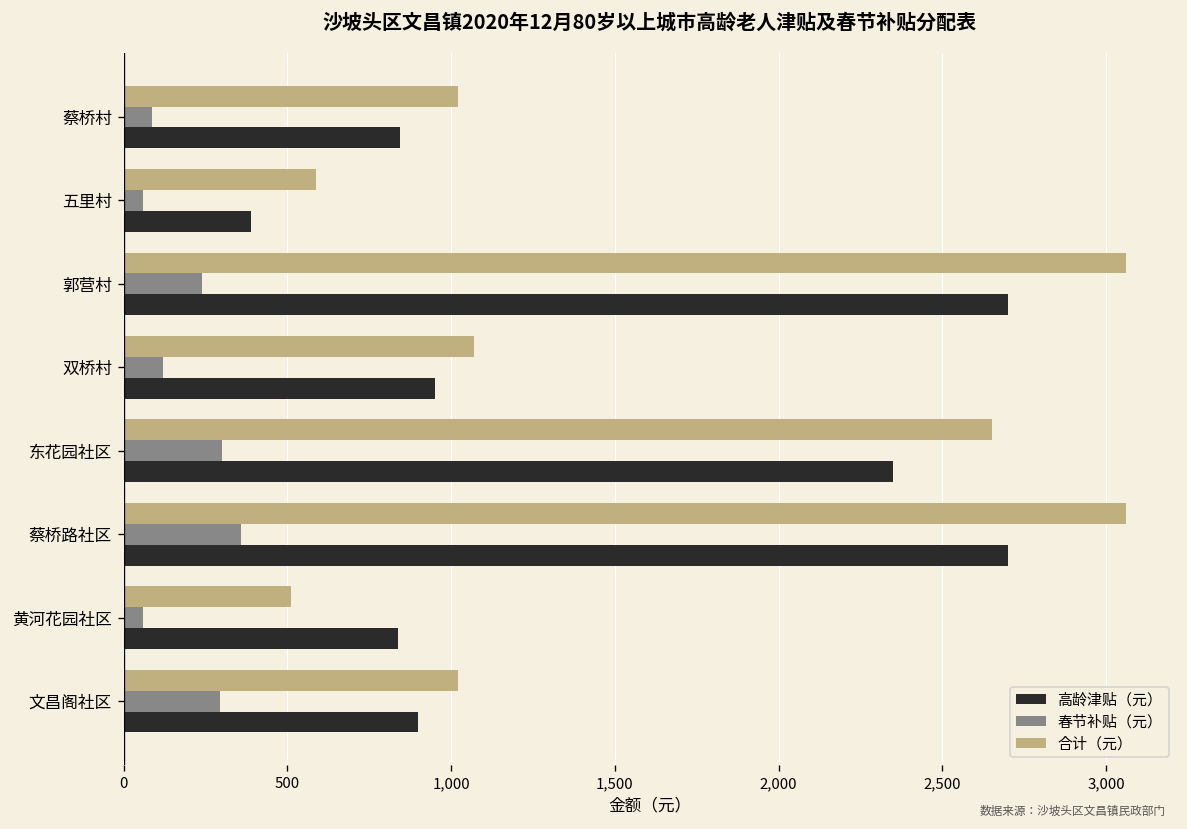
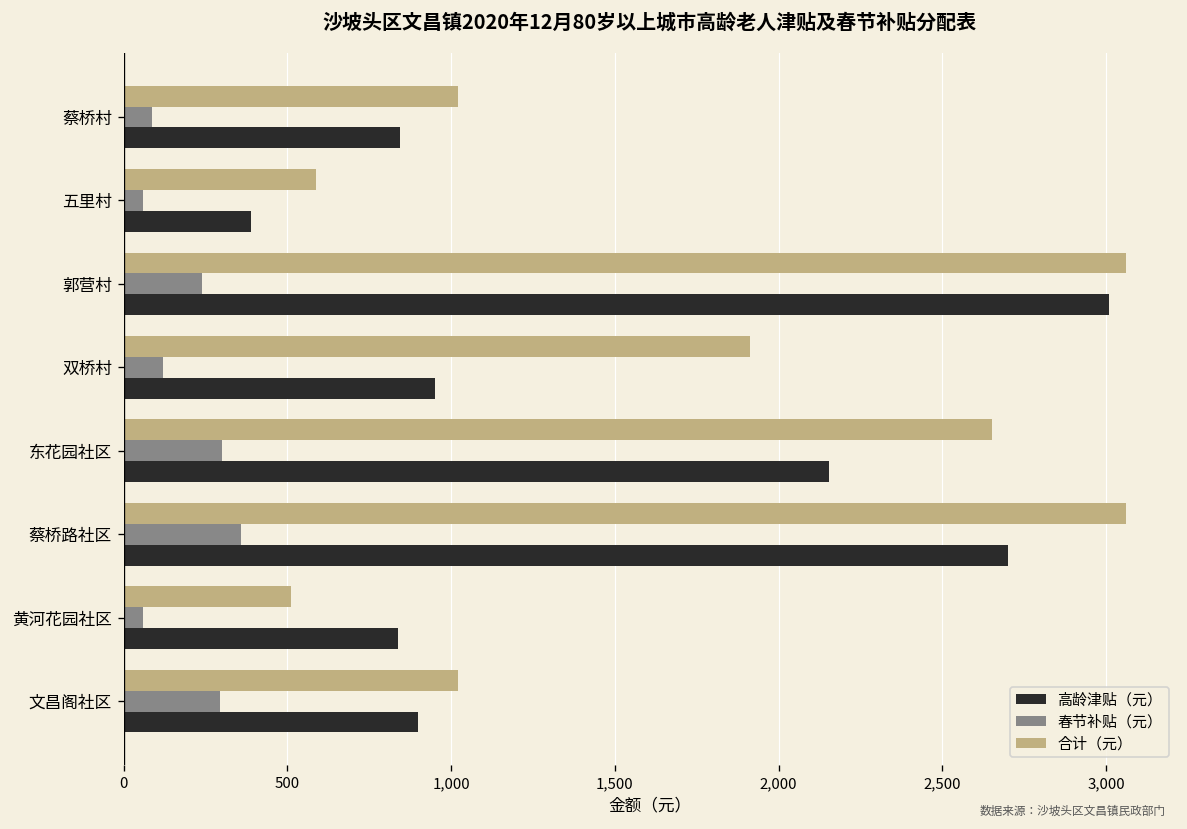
高龄津贴（元）, 郭营村: 2,700 -> 3,010
合计（元）, 双桥村: 1,070 -> 1,910
高龄津贴（元）, 东花园社区: 2,350 -> 2,160
